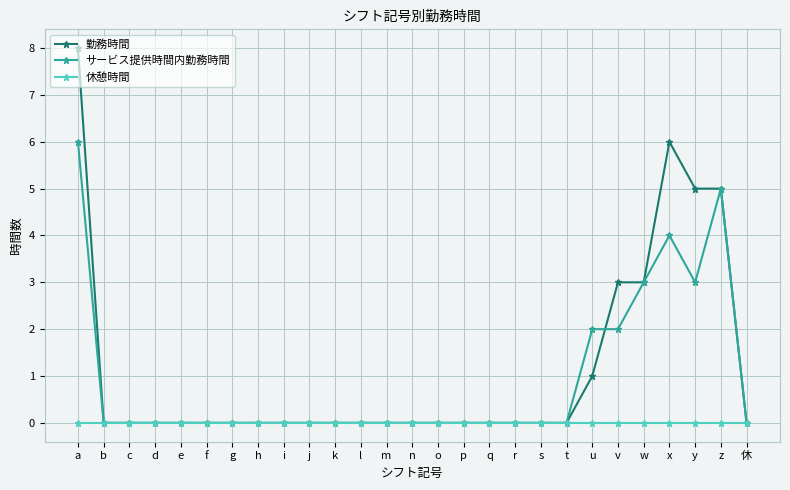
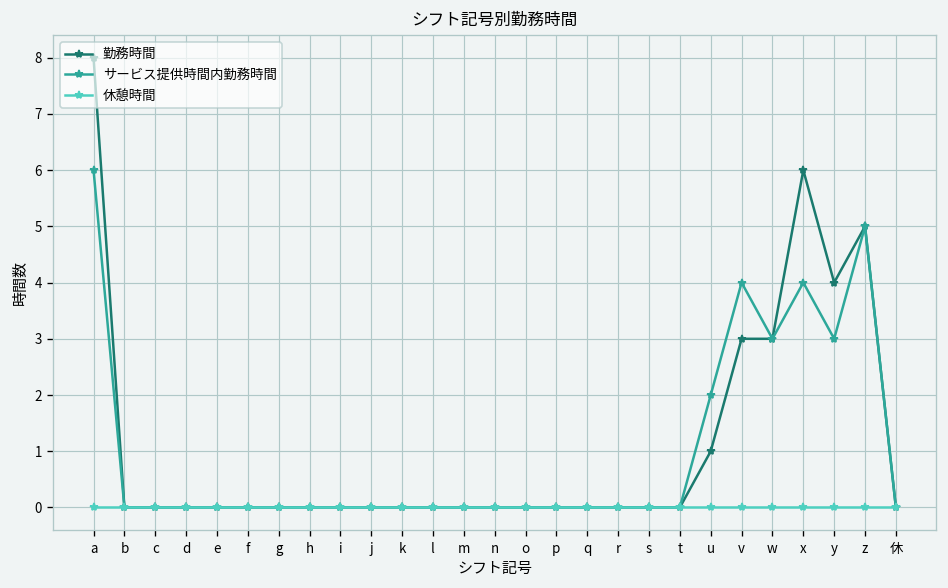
サービス提供時間内勤務時間, v: 2 -> 4
勤務時間, y: 5 -> 4
